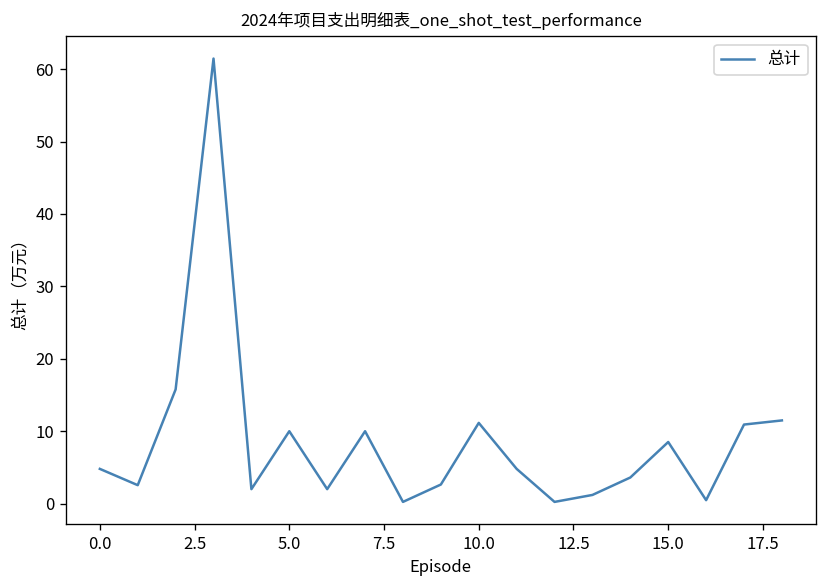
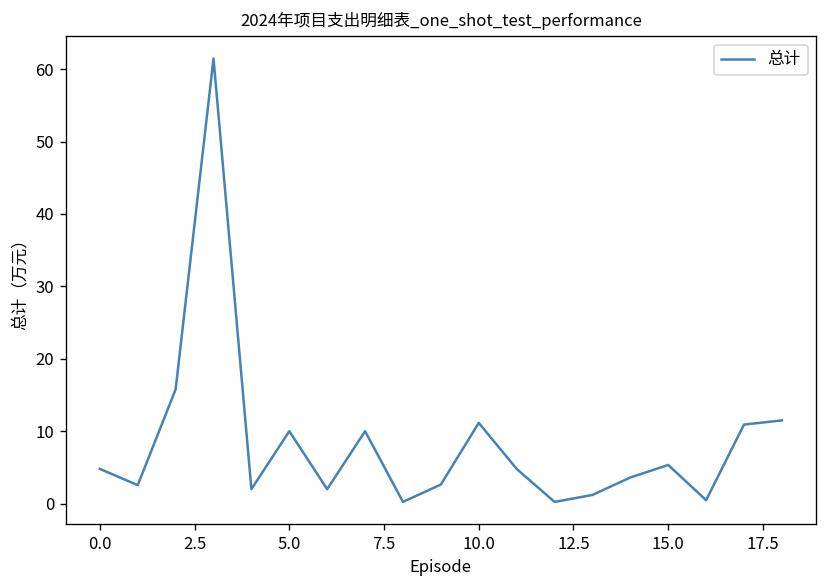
15.0: 9 -> 5
